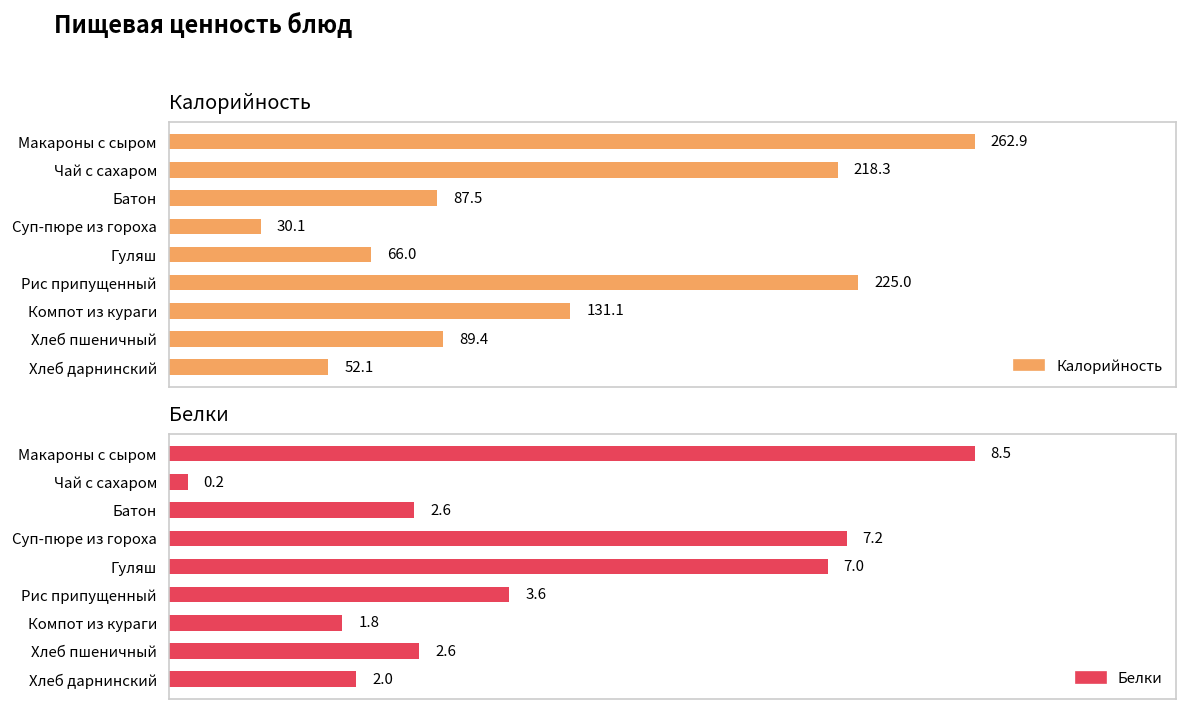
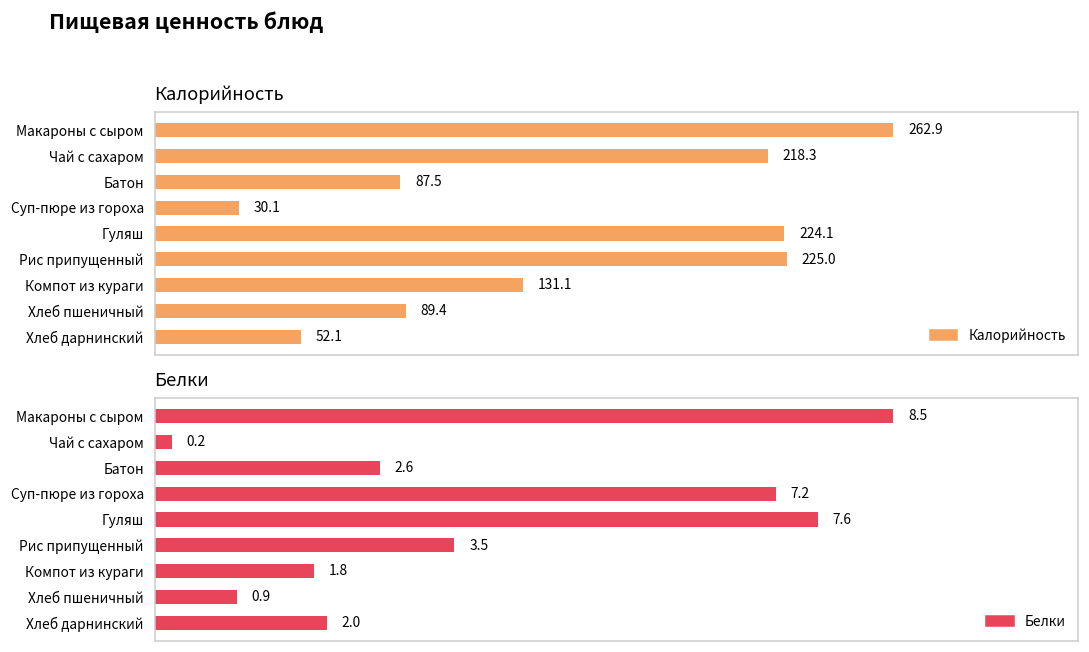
Калорийность, Гуляш: 66.0 -> 224.1
Белки, Гуляш: 7.0 -> 7.6
Белки, Рис припущенный: 3.6 -> 3.5
Белки, Хлеб пшеничный: 2.6 -> 0.9
